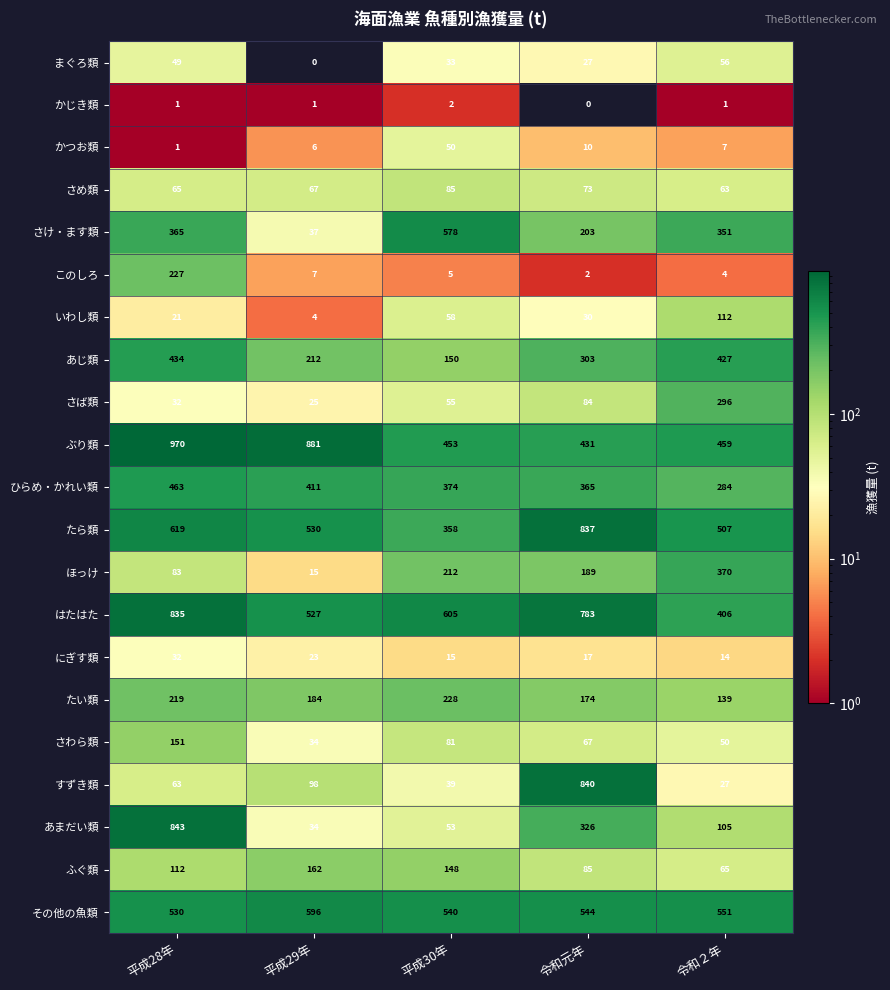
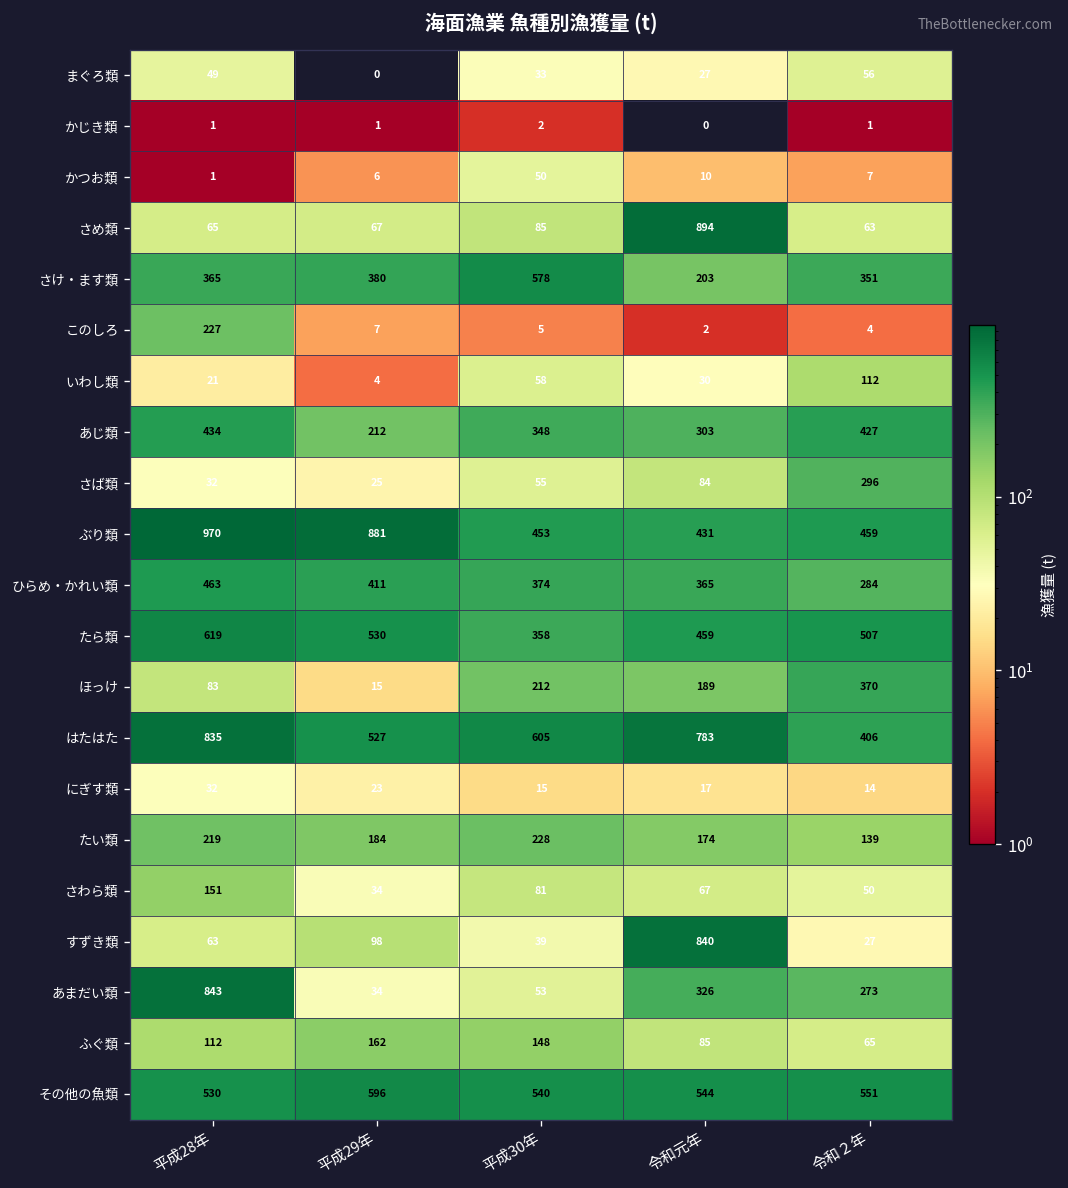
さめ類, 令和元年: 73 -> 894
さけ・ます類, 平成29年: 37 -> 380
あじ類, 平成30年: 150 -> 348
たら類, 令和元年: 837 -> 459
あまだい類, 令和２年: 105 -> 273
